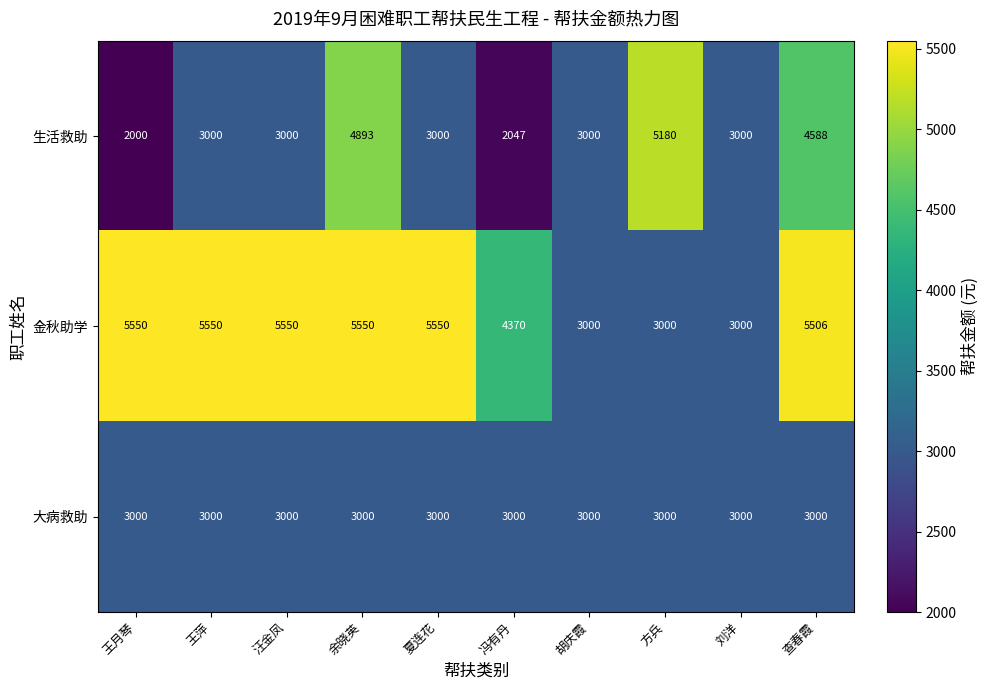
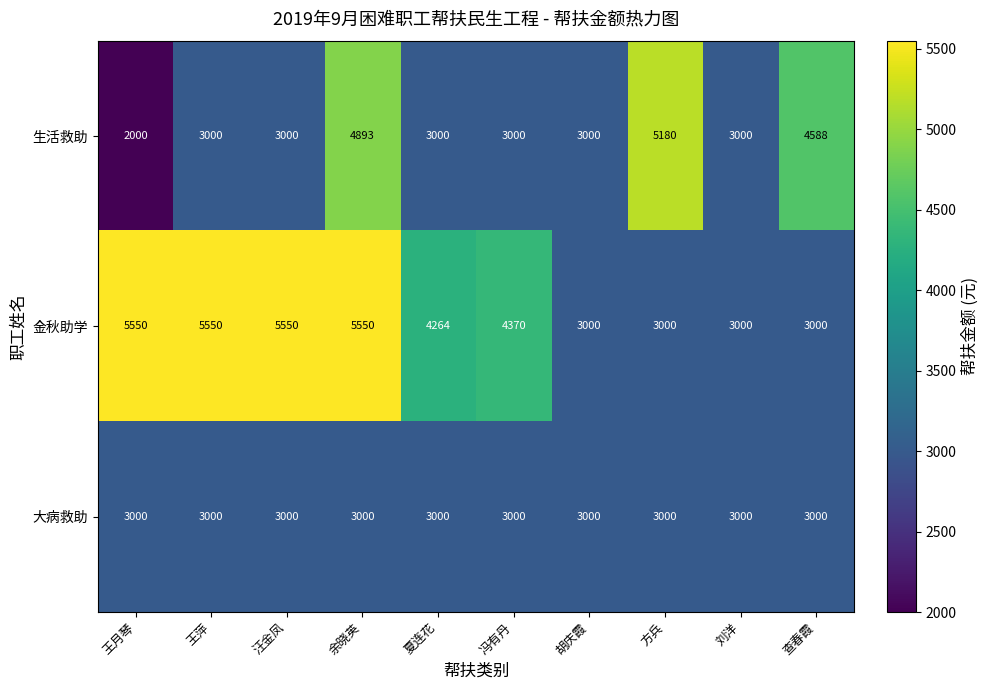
生活救助, 冯有丹: 2047 -> 3000
金秋助学, 夏连花: 5550 -> 4264
金秋助学, 查春霞: 5506 -> 3000
